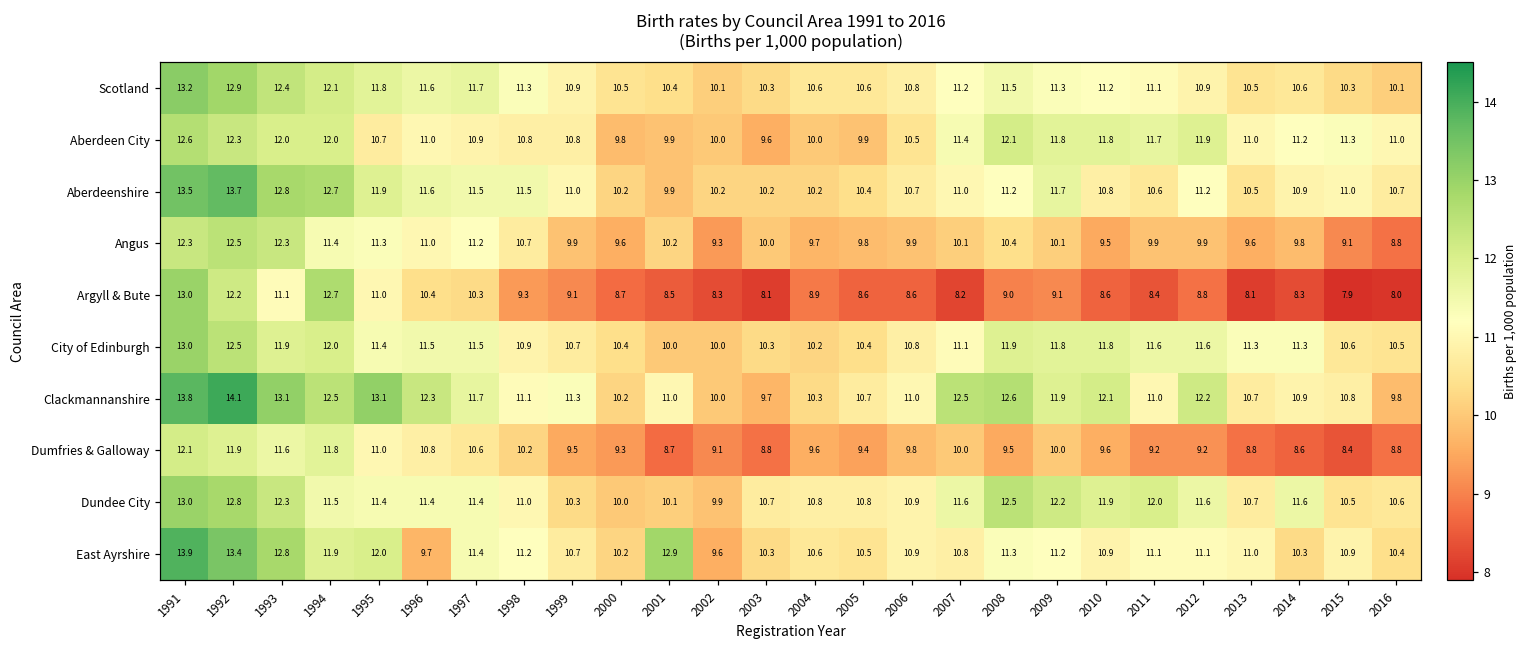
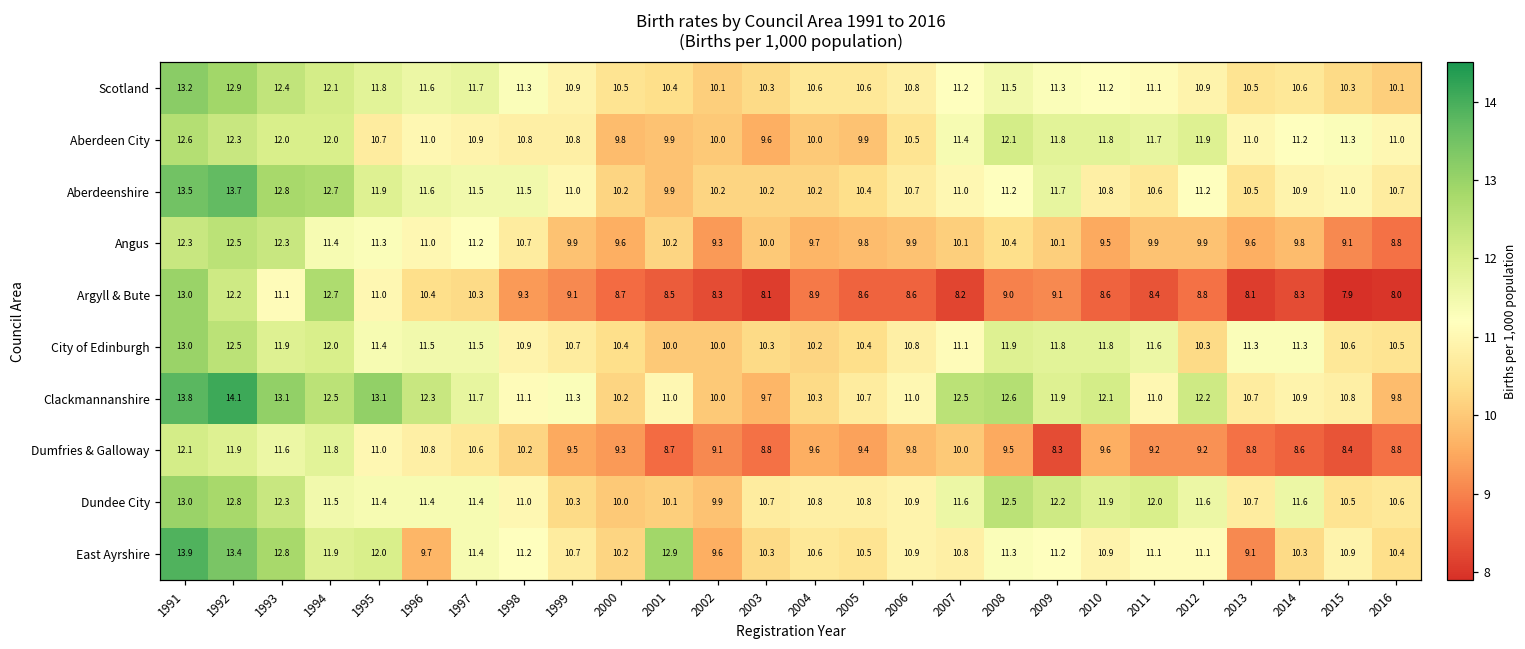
City of Edinburgh, 2012: 11.6 -> 10.3
Dumfries & Galloway, 2009: 10.0 -> 8.3
East Ayrshire, 2013: 11.0 -> 9.1
